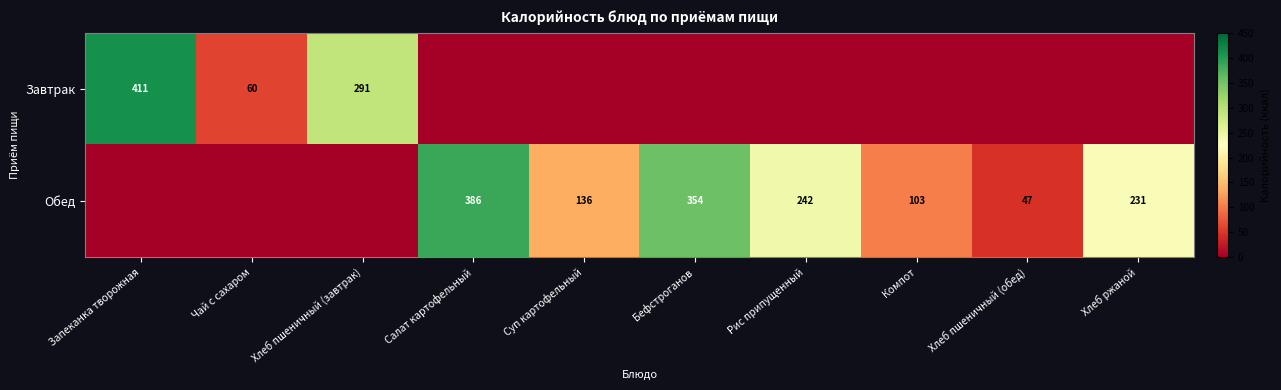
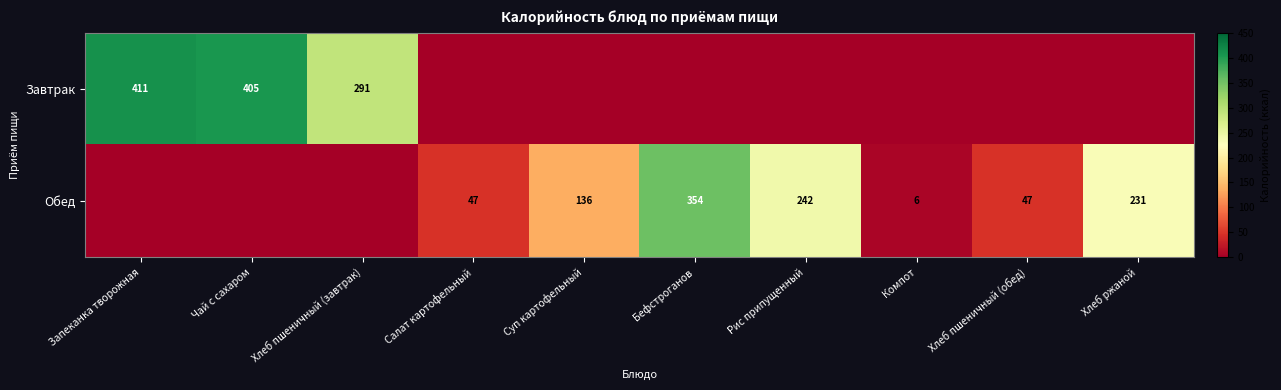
Завтрак, Чай с сахаром: 60 -> 405
Обед, Салат картофельный: 386 -> 47
Обед, Компот: 103 -> 6
